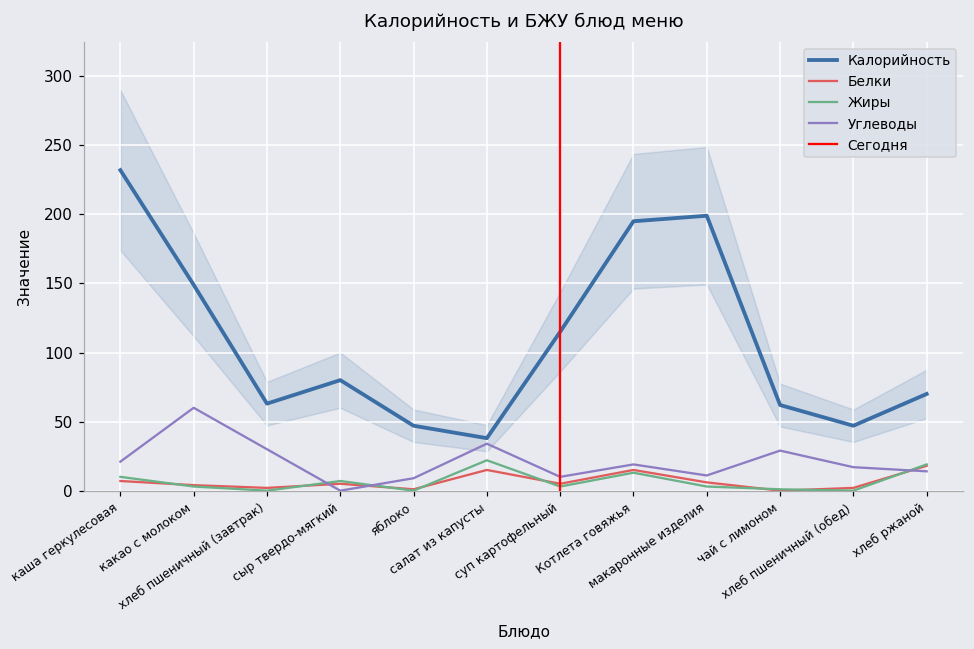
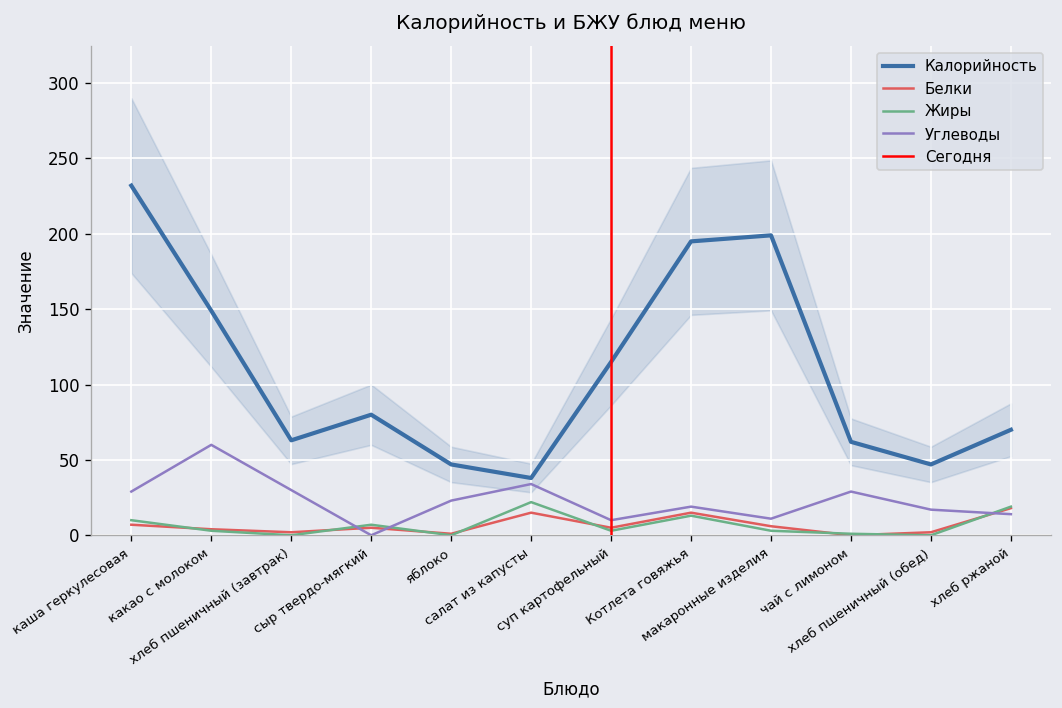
Углеводы, каша геркулесовая: 21 -> 29
Углеводы, яблоко: 9 -> 23
